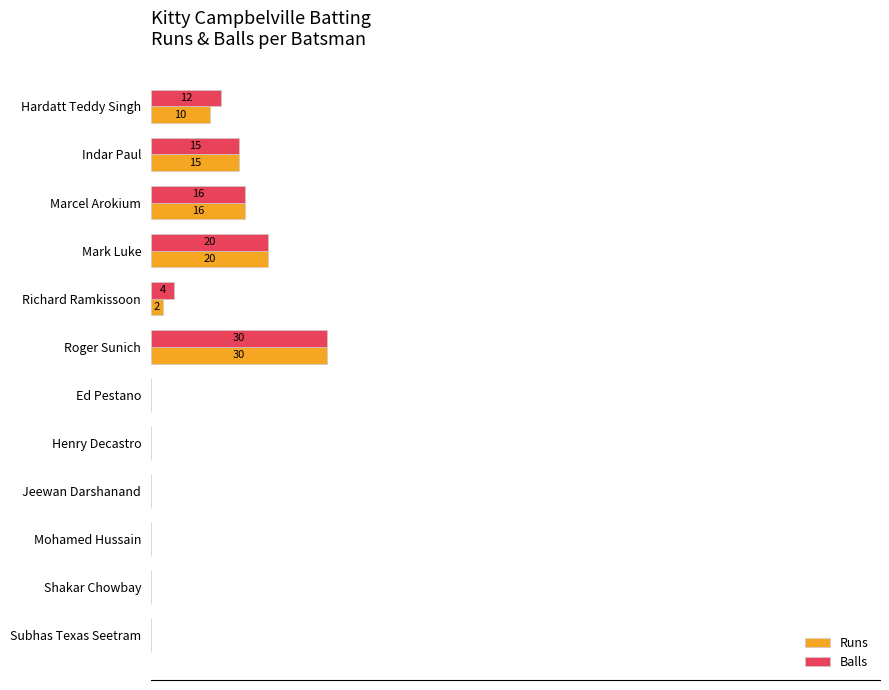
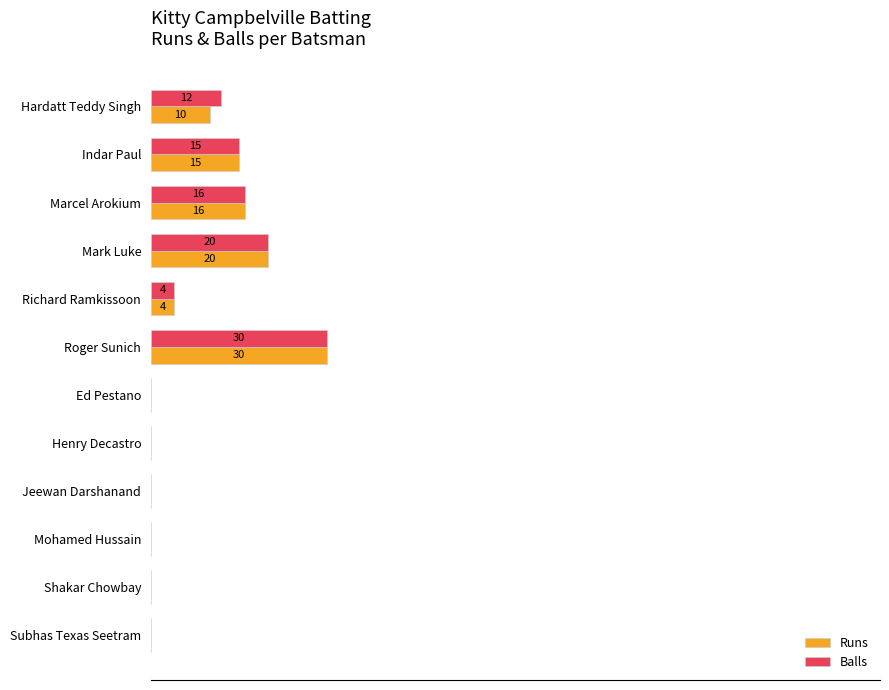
Runs, Richard Ramkissoon: 2 -> 4
